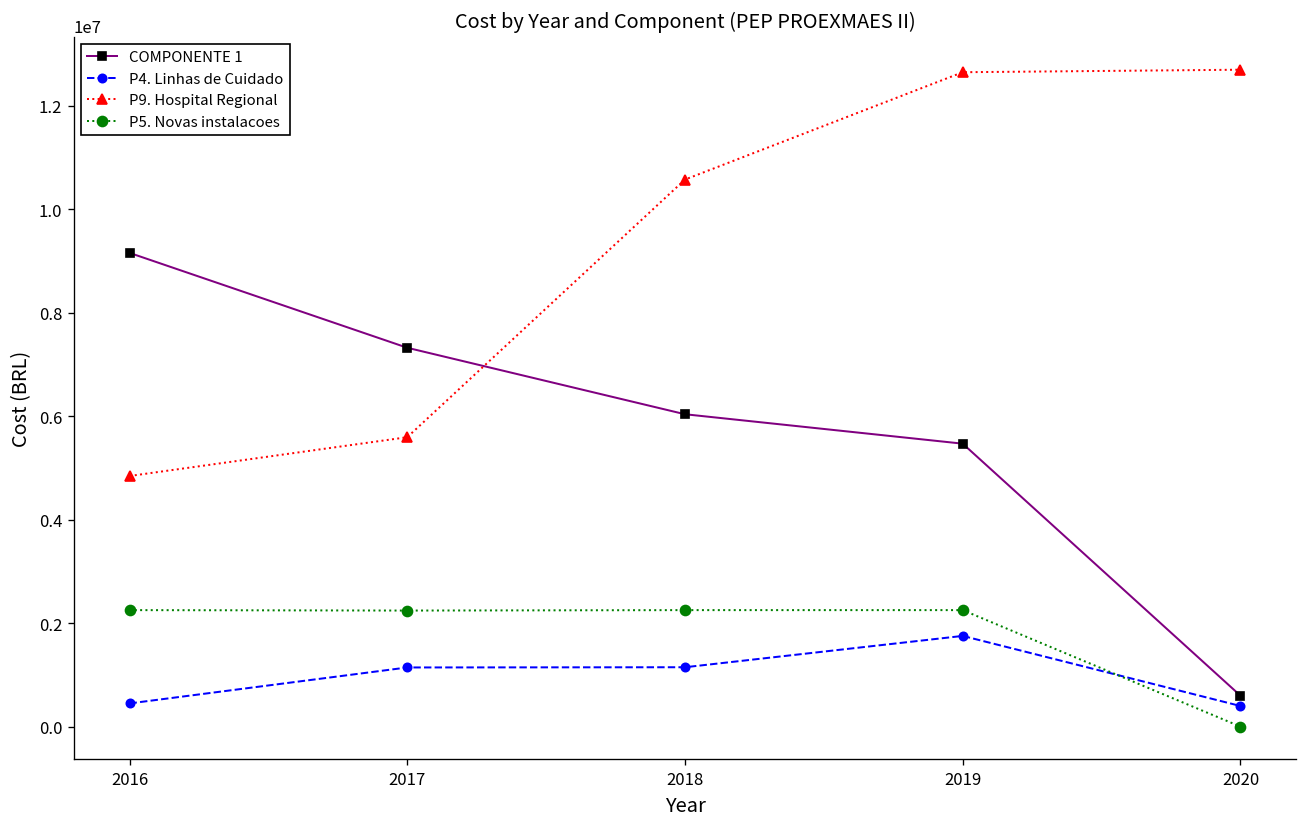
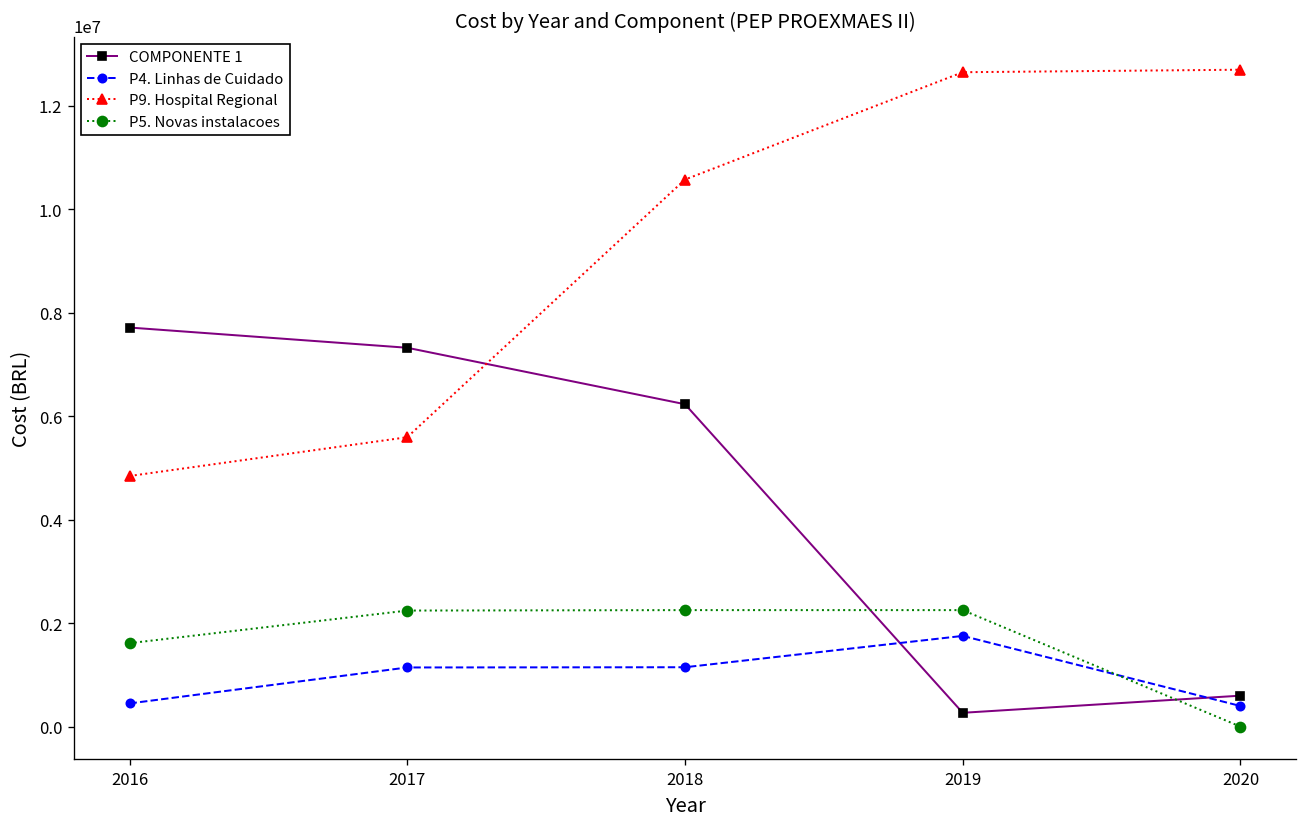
COMPONENTE 1, 2016: 9200000 -> 7700000
P5. Novas instalacoes, 2016: 2300000 -> 1600000
COMPONENTE 1, 2018: 6000000 -> 6200000
COMPONENTE 1, 2019: 5500000 -> 300000
